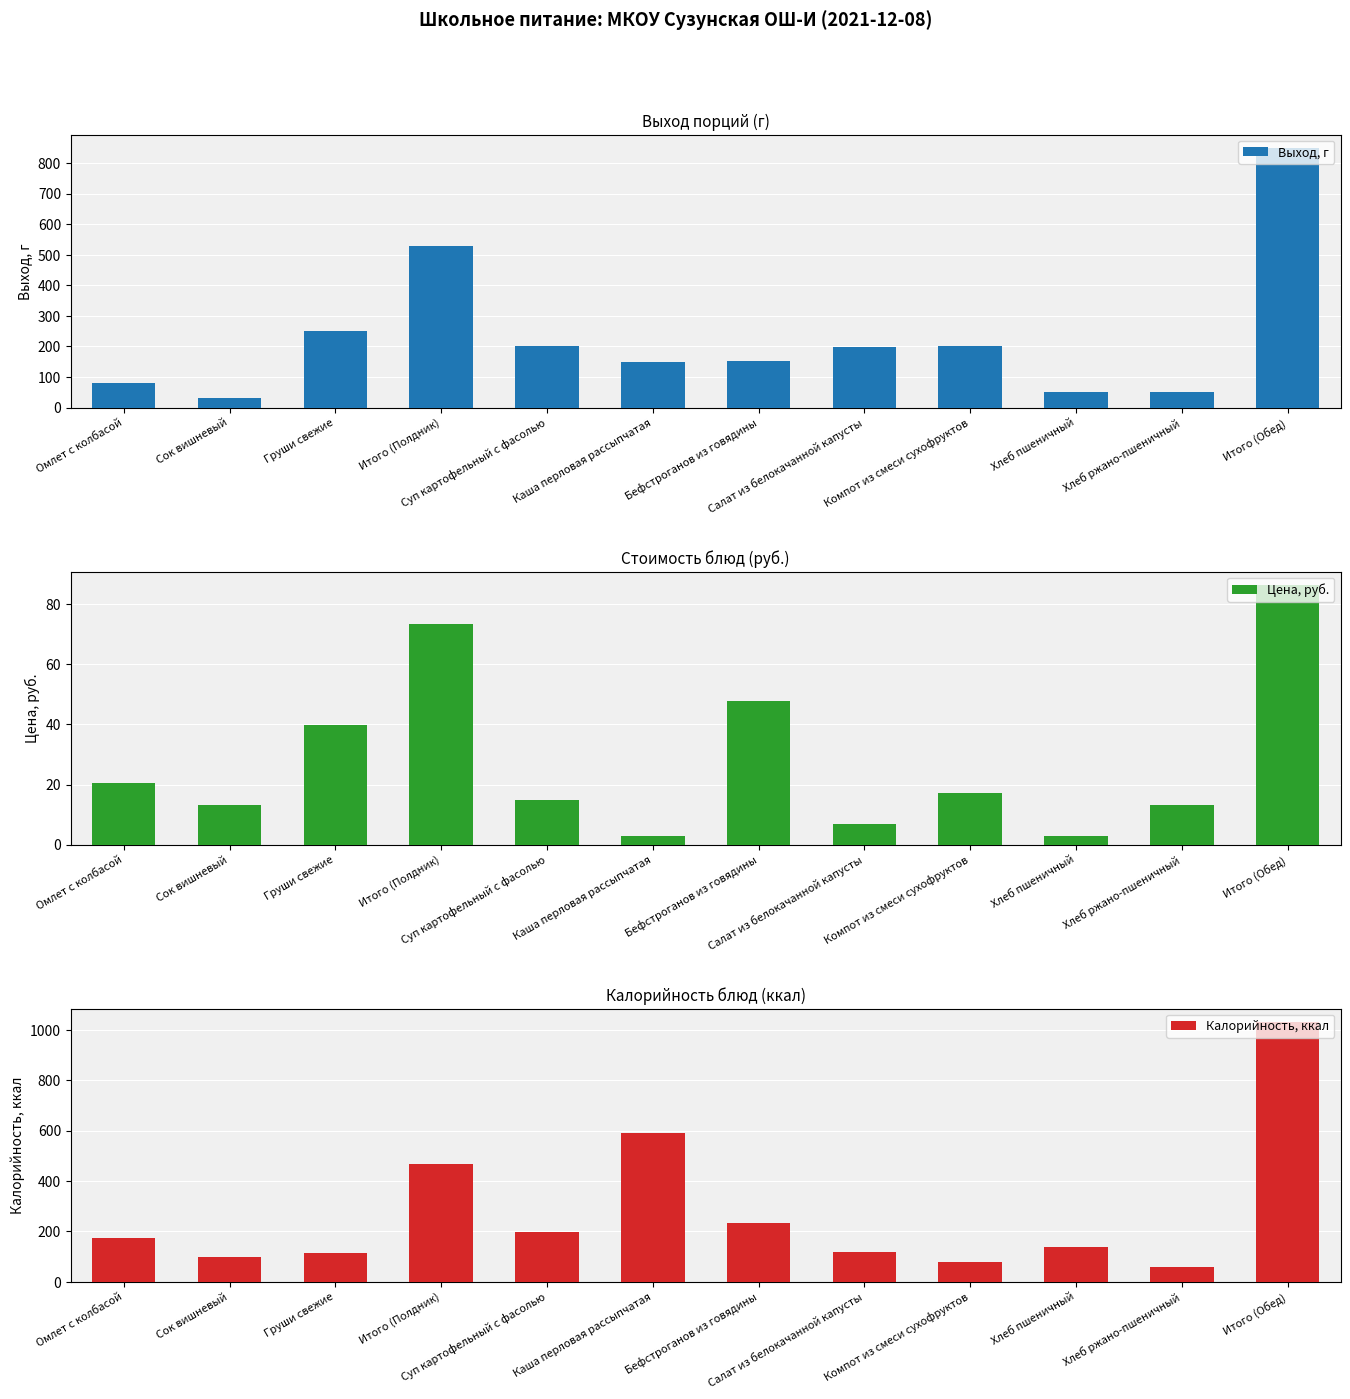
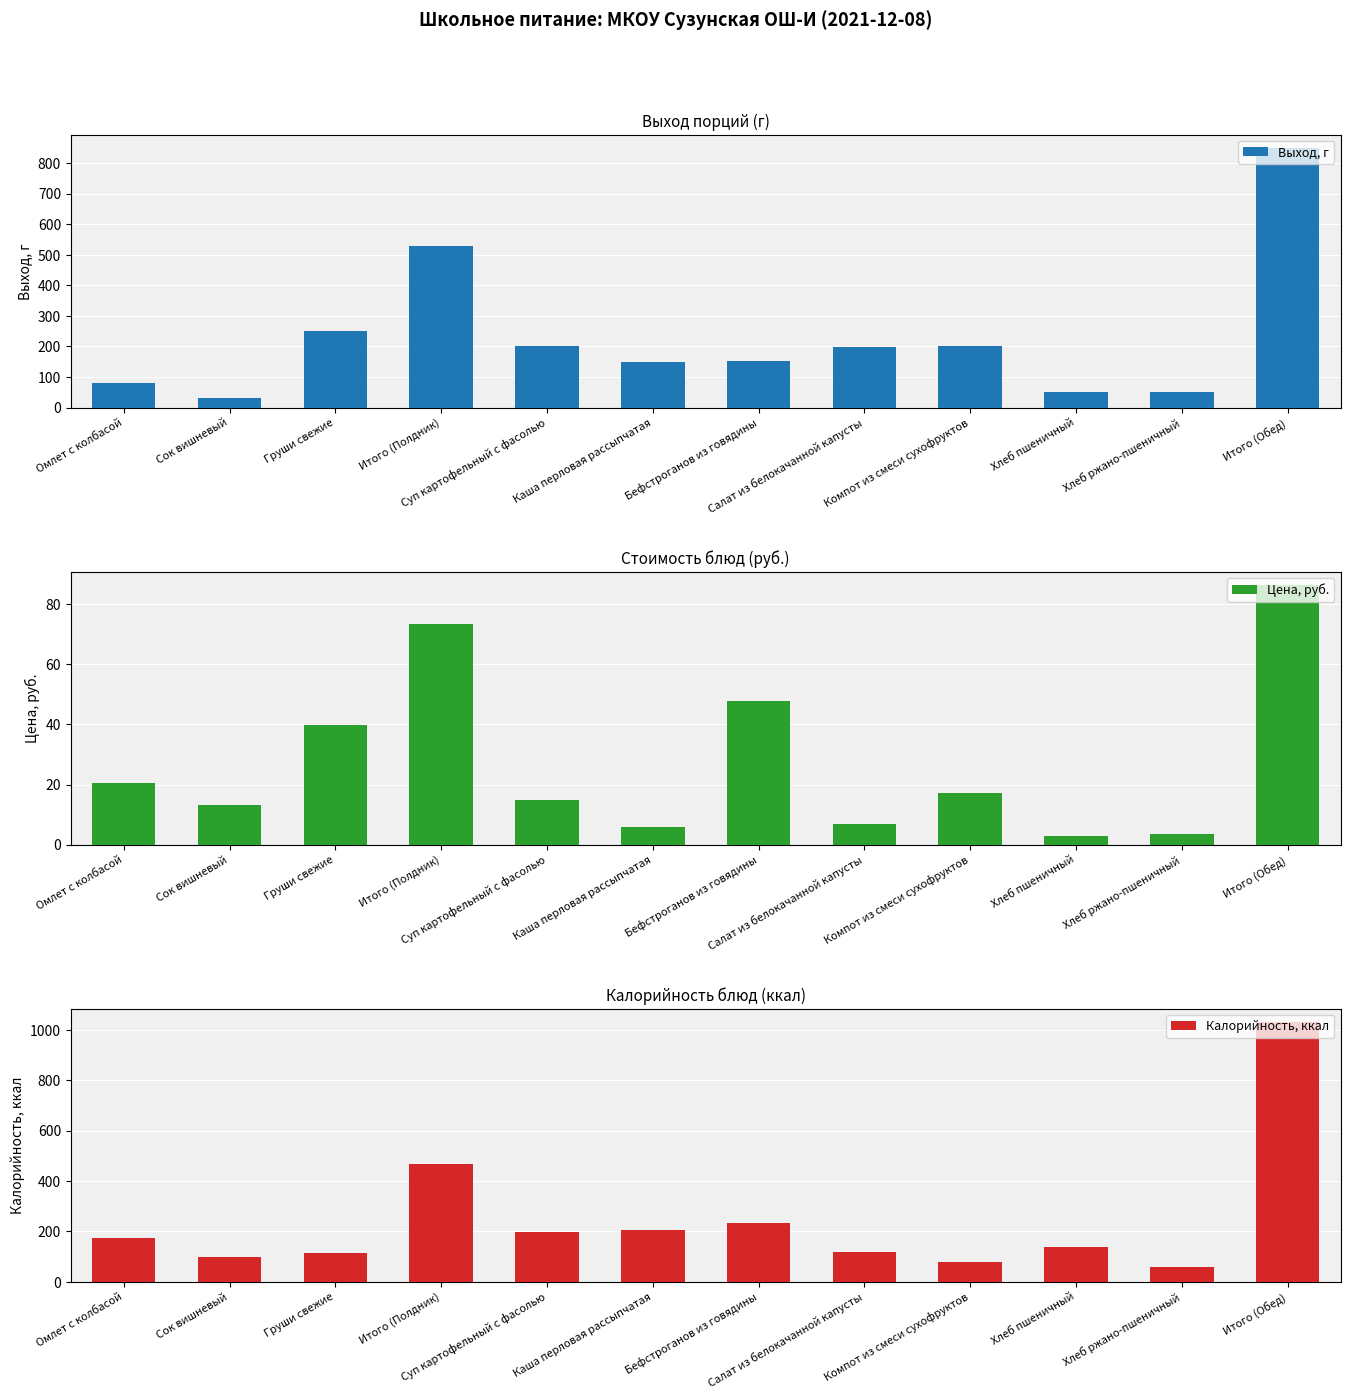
Стоимость блюд (руб.), Каша перловая рассыпчатая: 3 -> 6
Стоимость блюд (руб.), Хлеб ржано-пшеничный: 13 -> 4
Калорийность блюд (ккал), Каша перловая рассыпчатая: 590 -> 210
